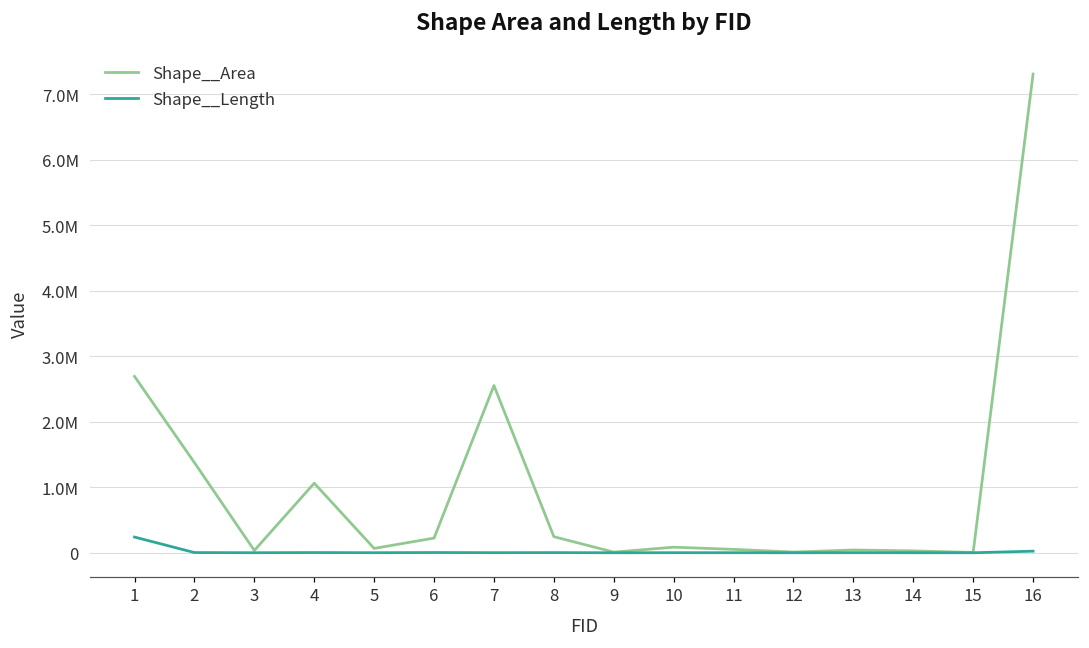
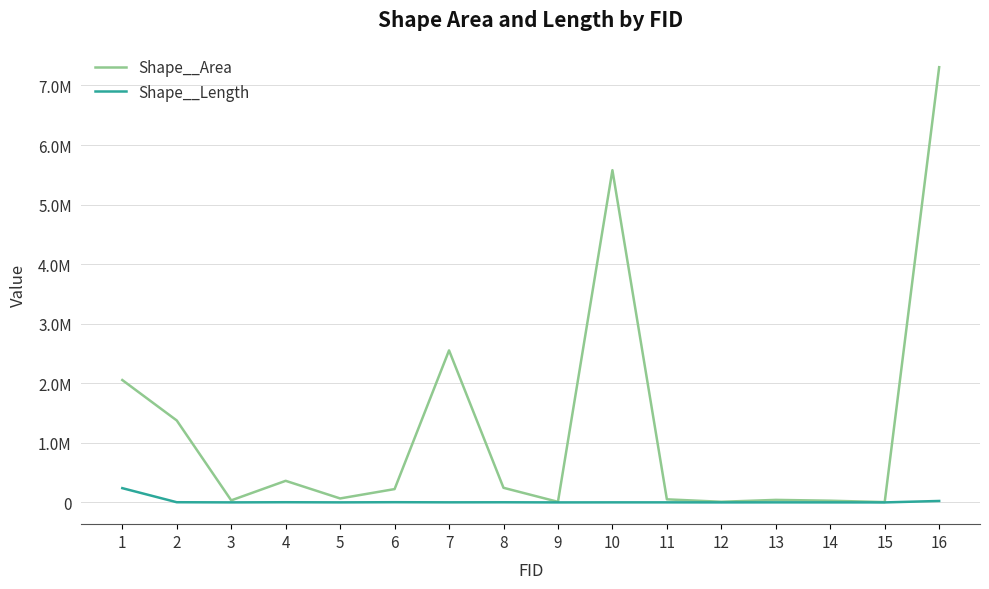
Shape__Area, 1: 2700000 -> 2100000
Shape__Area, 4: 1100000 -> 400000
Shape__Area, 10: 100000 -> 5600000
